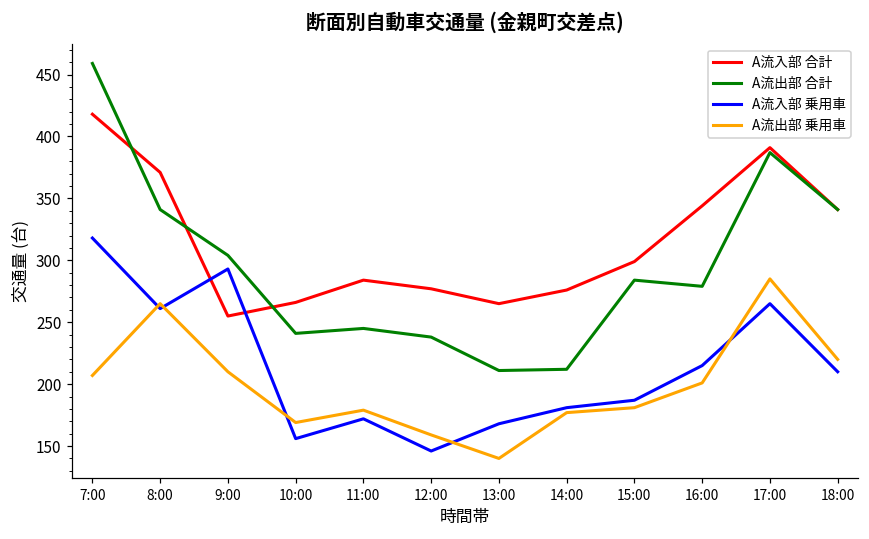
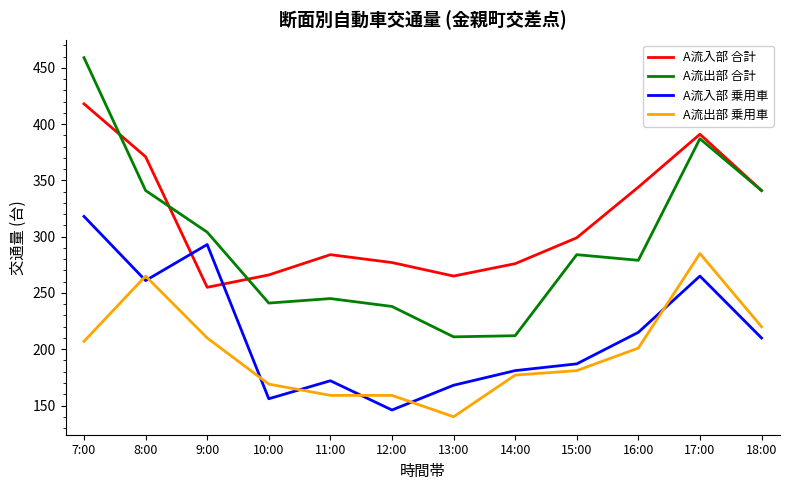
A流出部 乗用車, 11:00: 179 -> 159
